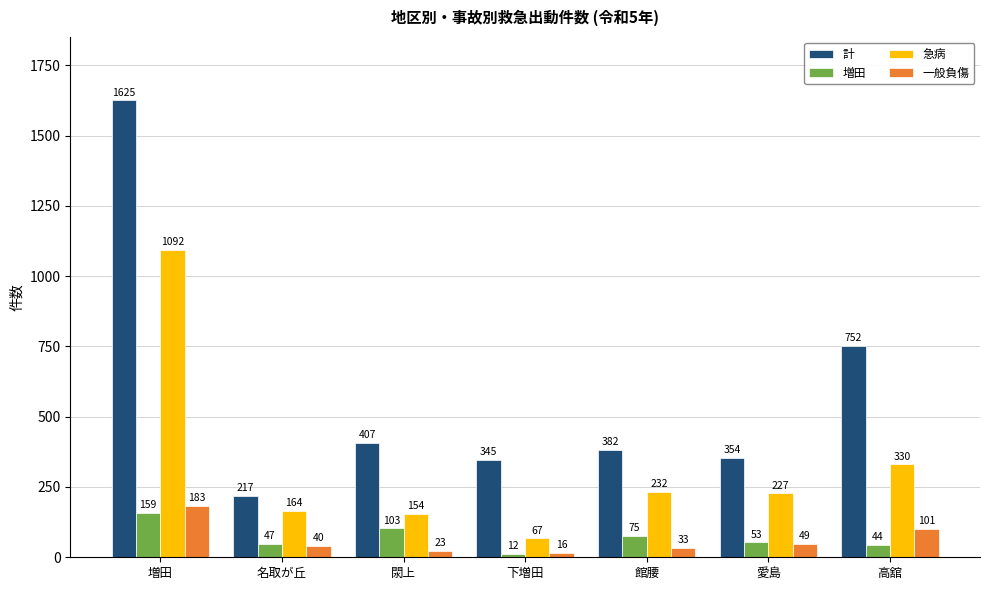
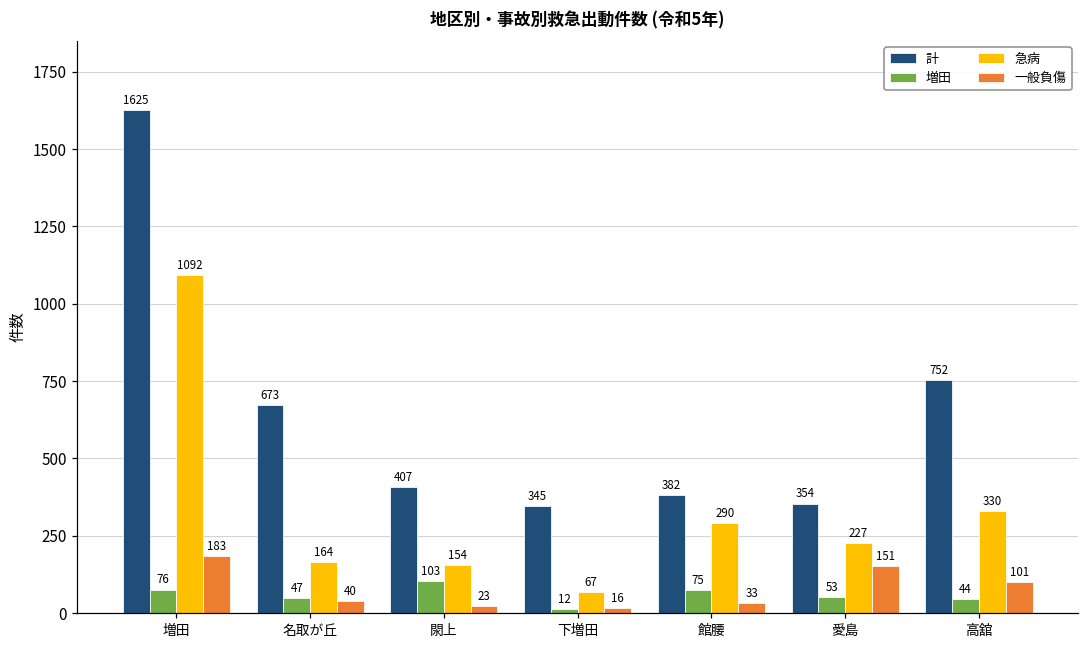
増田, 増田: 159 -> 76
計, 名取が丘: 217 -> 673
急病, 館腰: 232 -> 290
一般負傷, 愛島: 49 -> 151
